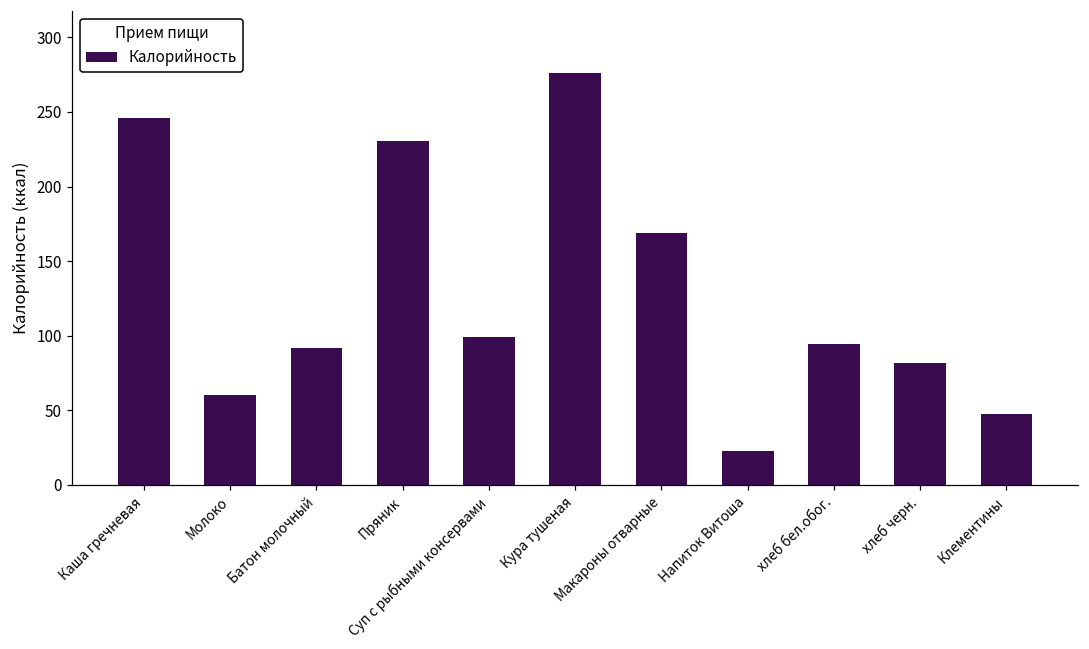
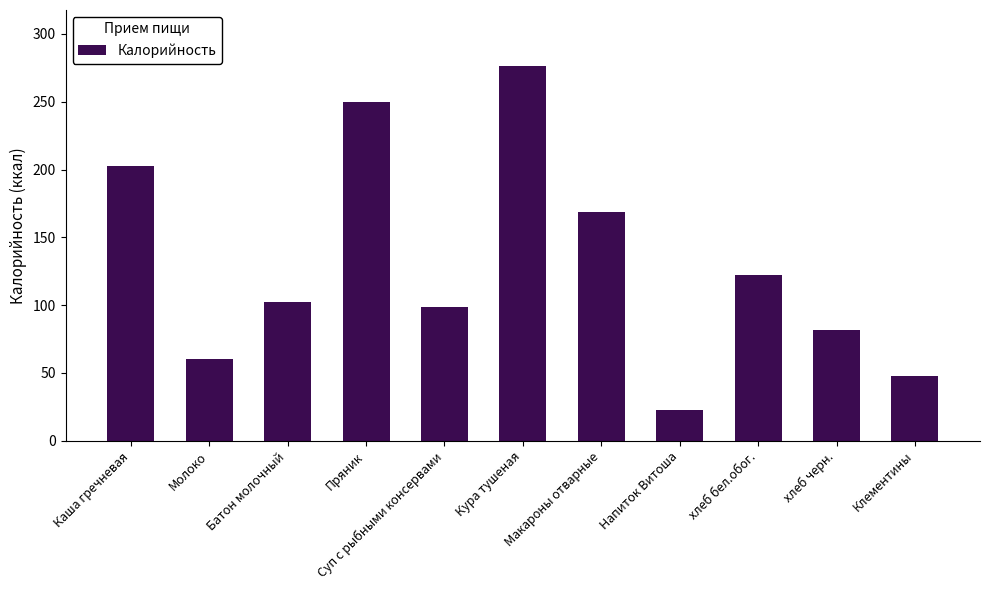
Каша гречневая: 246 -> 203
Батон молочный: 92 -> 102
Пряник: 231 -> 250
хлеб бел.обог.: 94 -> 122
